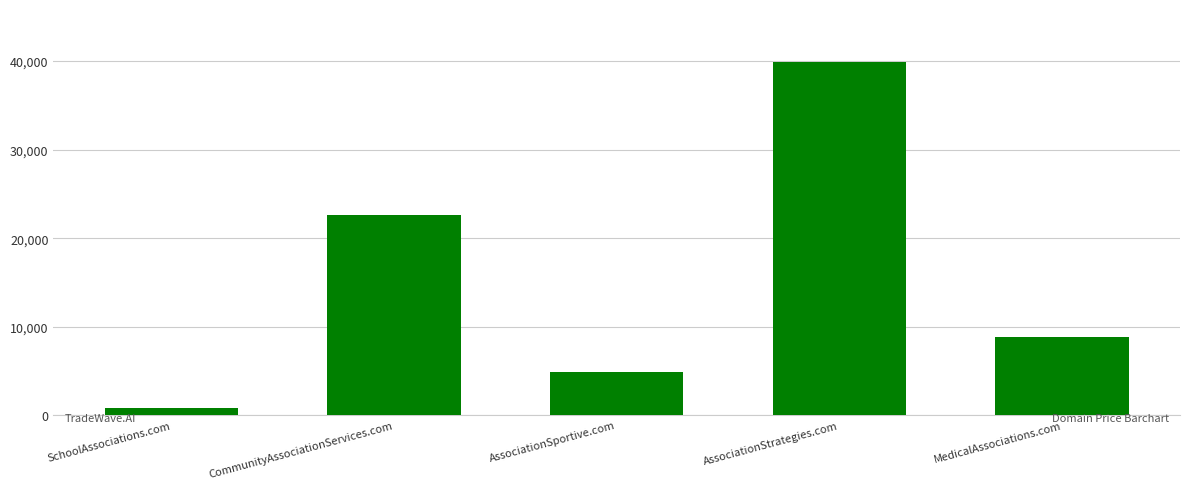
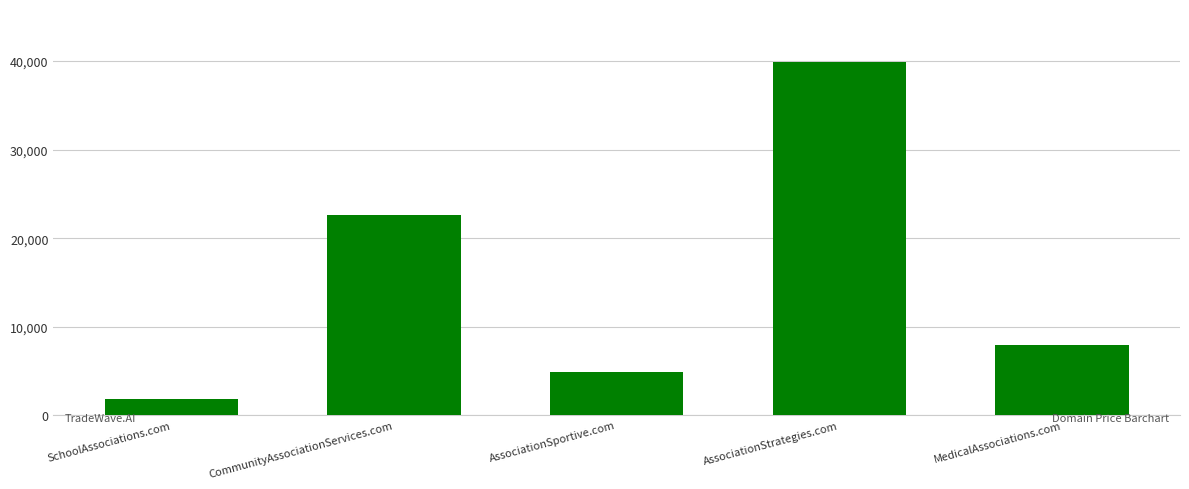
SchoolAssociations.com: 1,000 -> 2,000
MedicalAssociations.com: 9,000 -> 8,000
